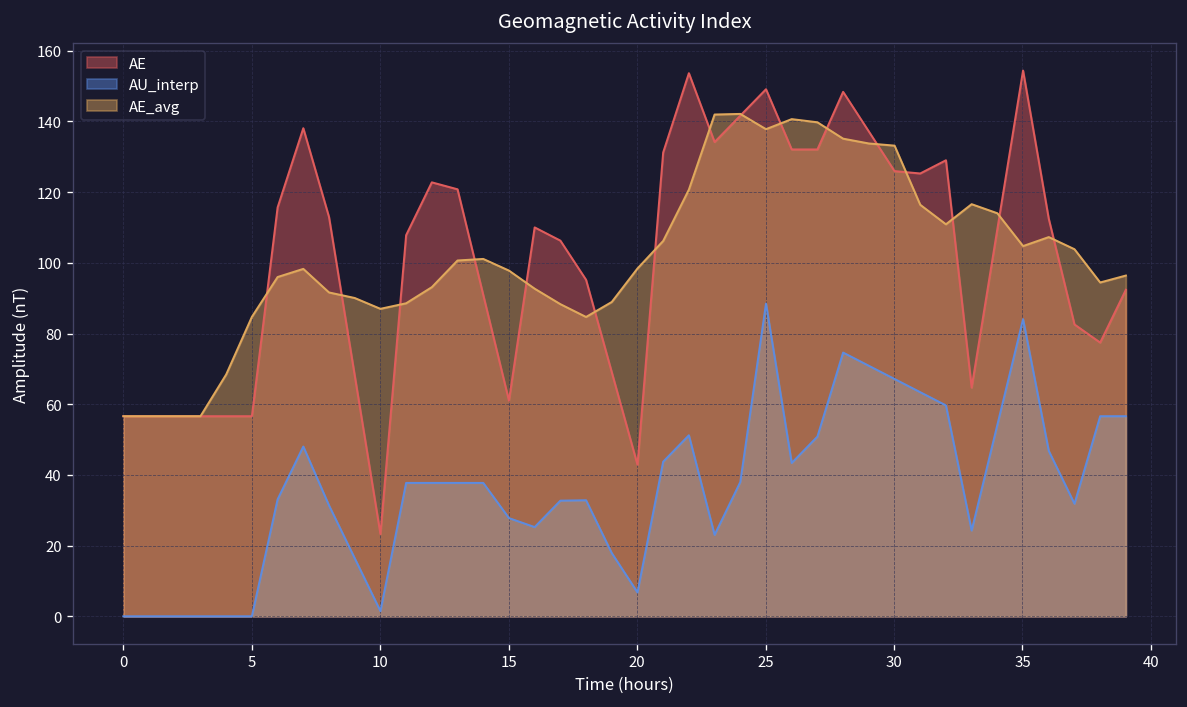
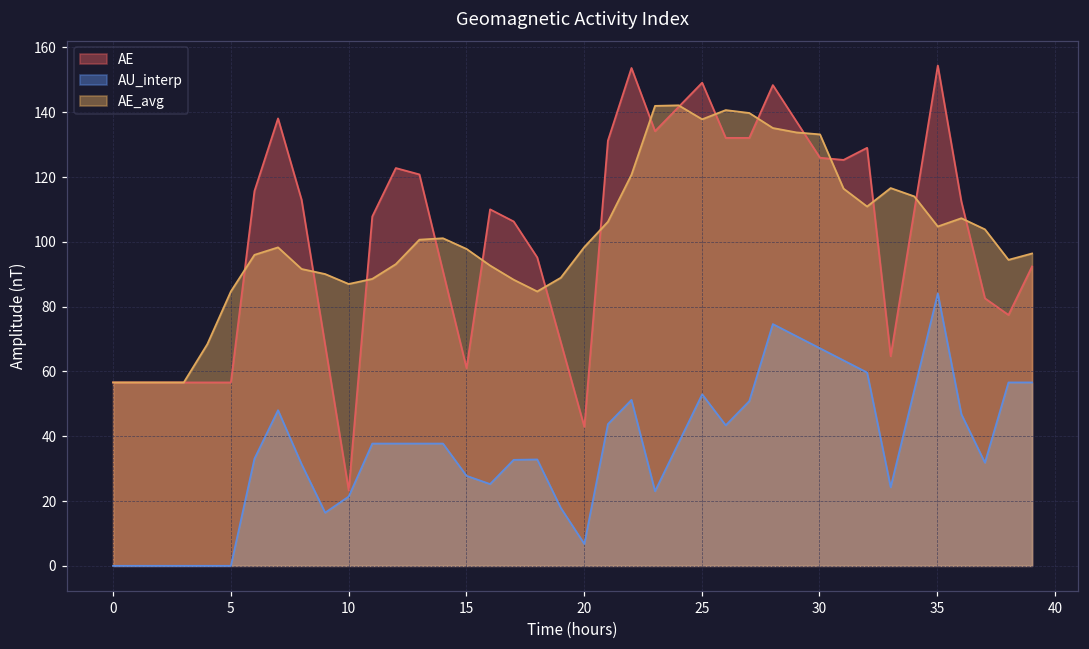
AU_interp, 10: 1 -> 21
AU_interp, 25: 88 -> 53
